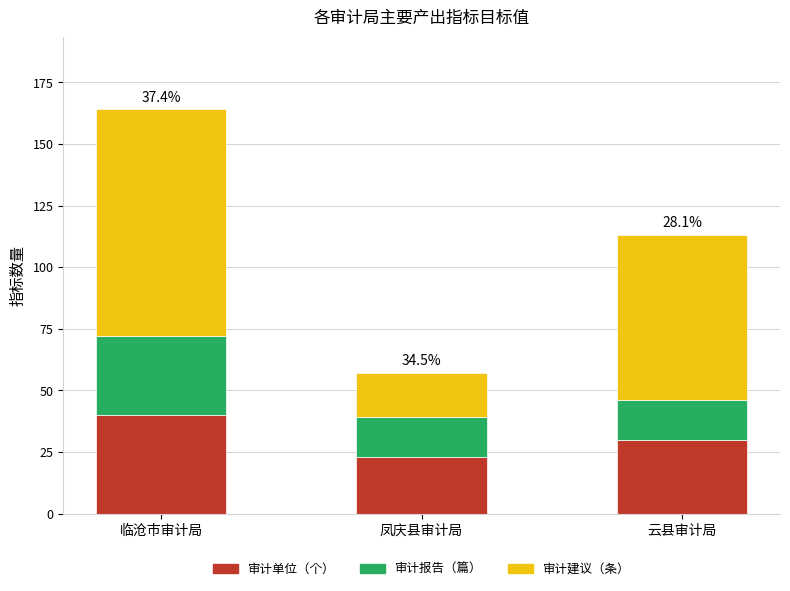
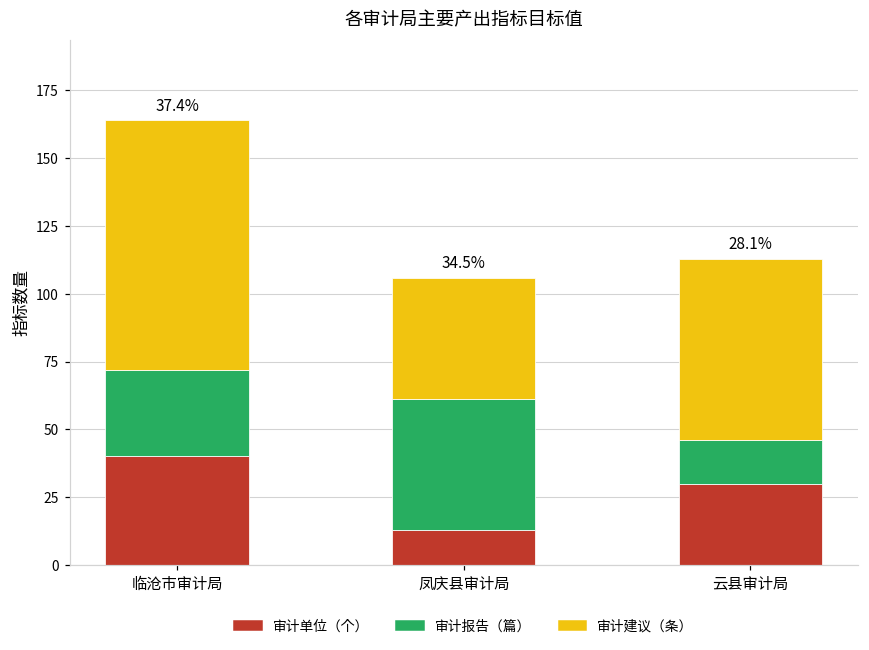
审计单位（个）, 凤庆县审计局: 23 -> 13
审计报告（篇）, 凤庆县审计局: 16 -> 48
审计建议（条）, 凤庆县审计局: 18 -> 45
